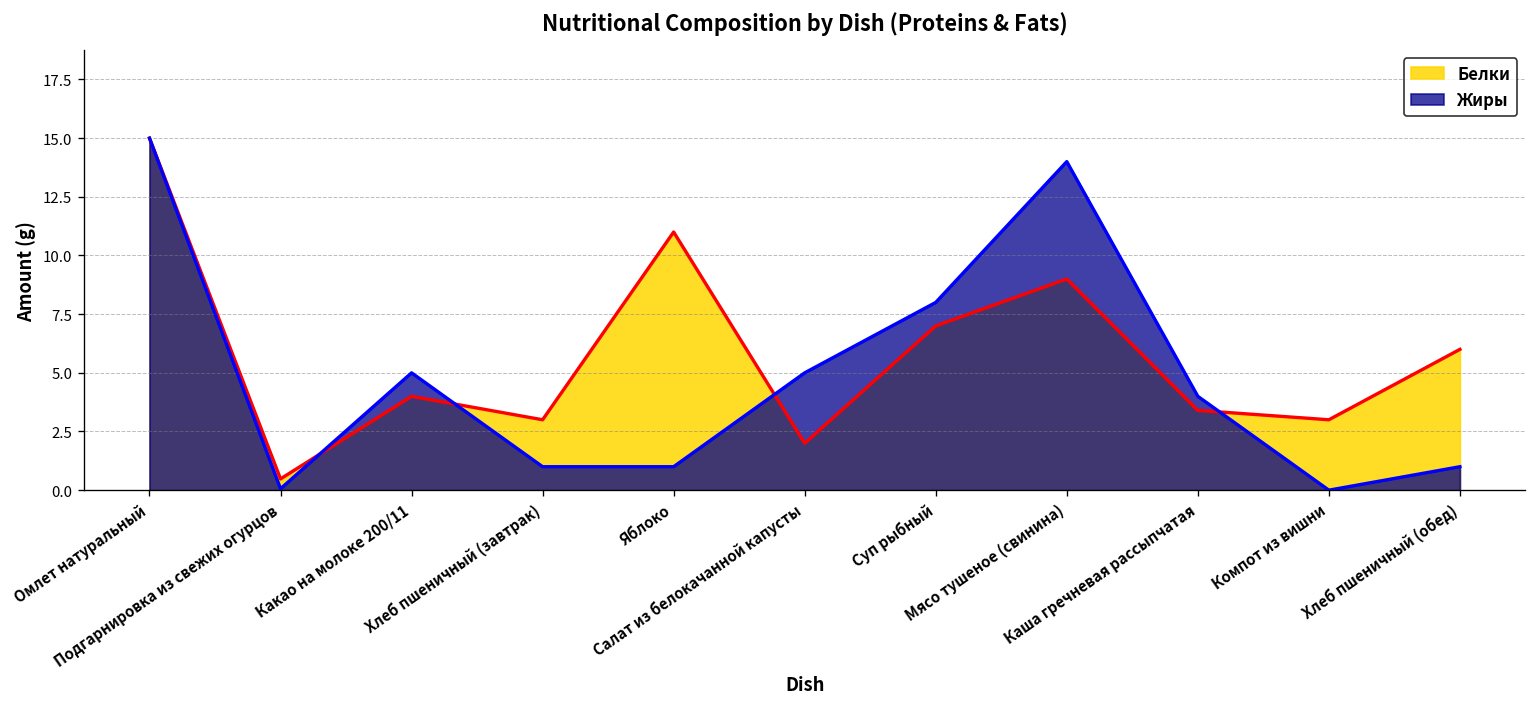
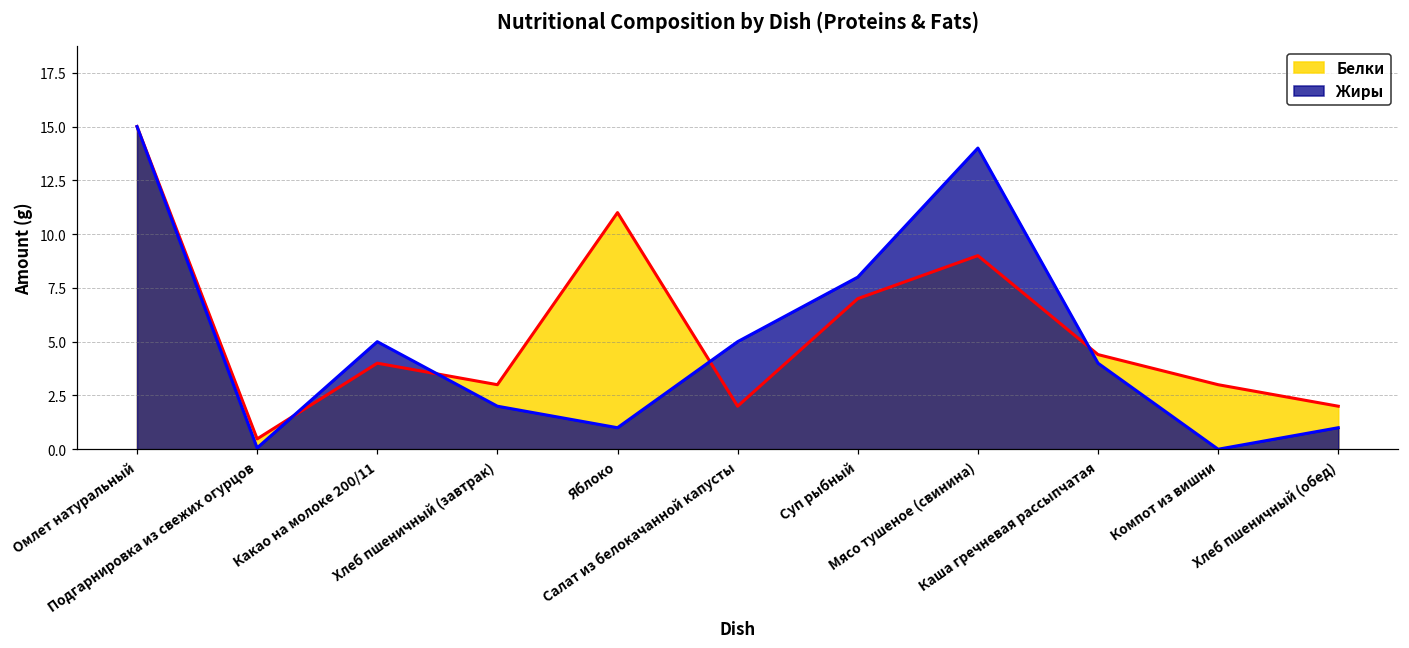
Жиры, Хлеб пшеничный (завтрак): 1 -> 2
Белки, Каша гречневая рассыпчатая: 3.4 -> 4.4
Белки, Хлеб пшеничный (обед): 6 -> 2
